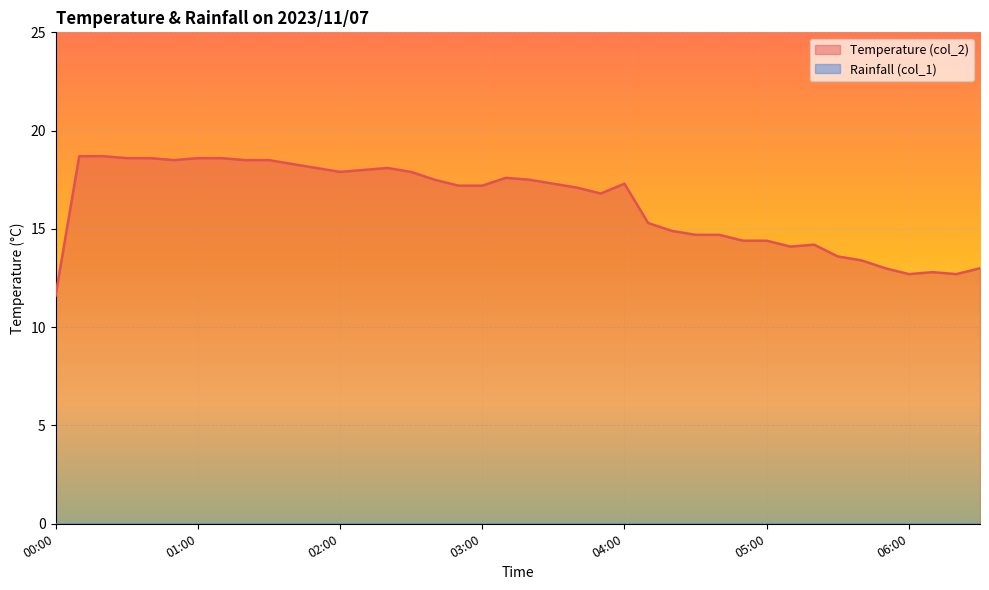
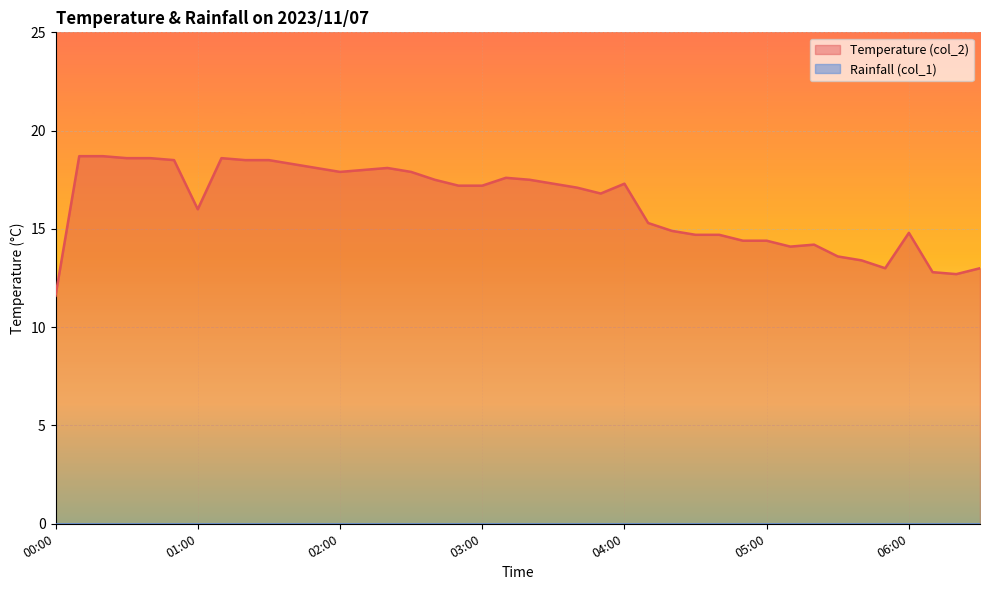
Temperature (col_2), 01:00: 18.6 -> 16.0
Temperature (col_2), 06:00: 12.7 -> 14.8
